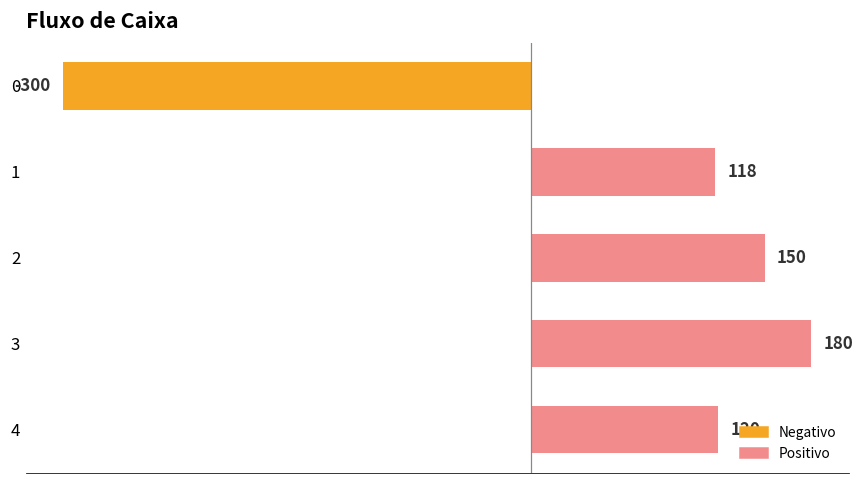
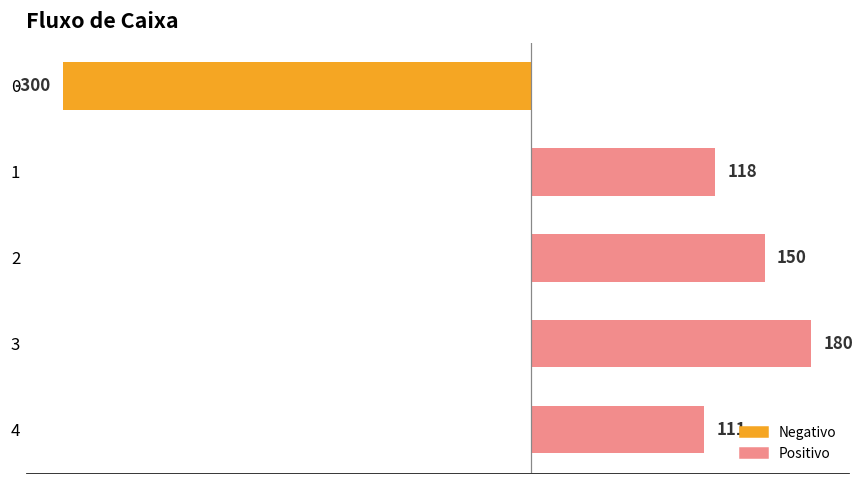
4: 120 -> 111
